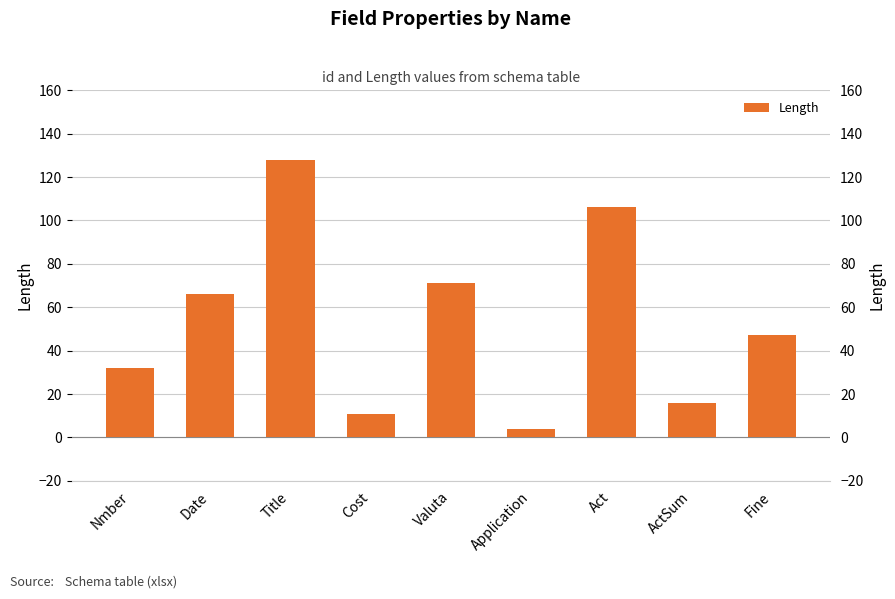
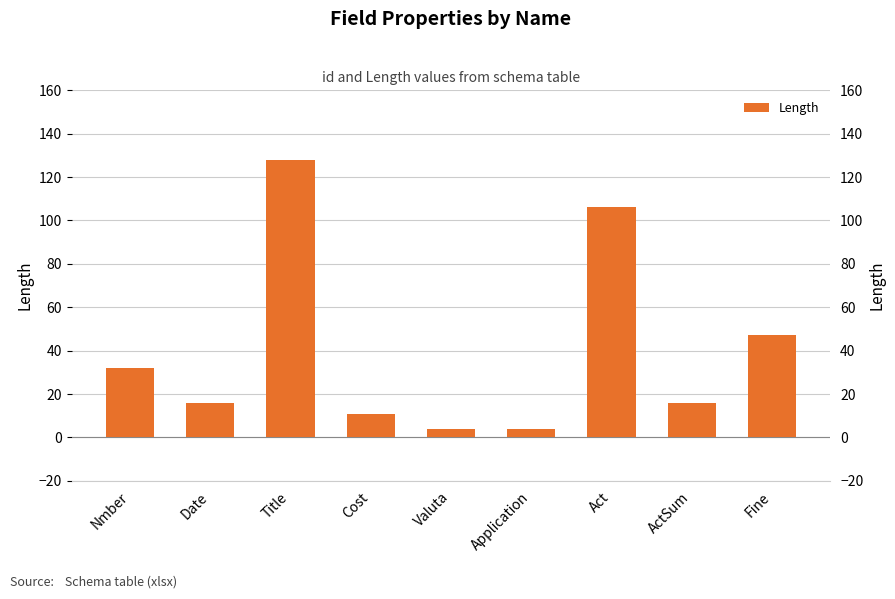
Date: 66 -> 16
Valuta: 71 -> 4
